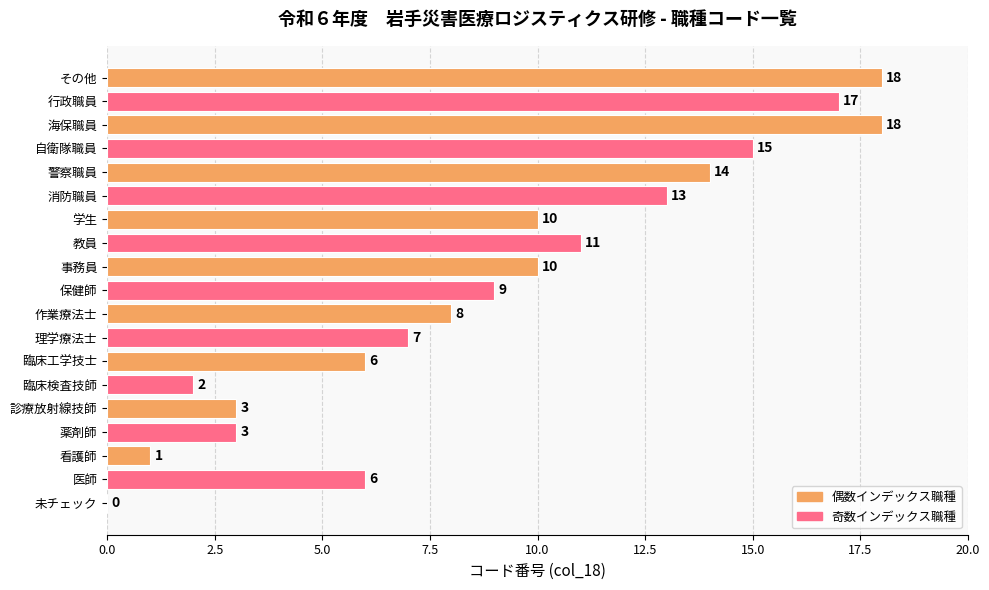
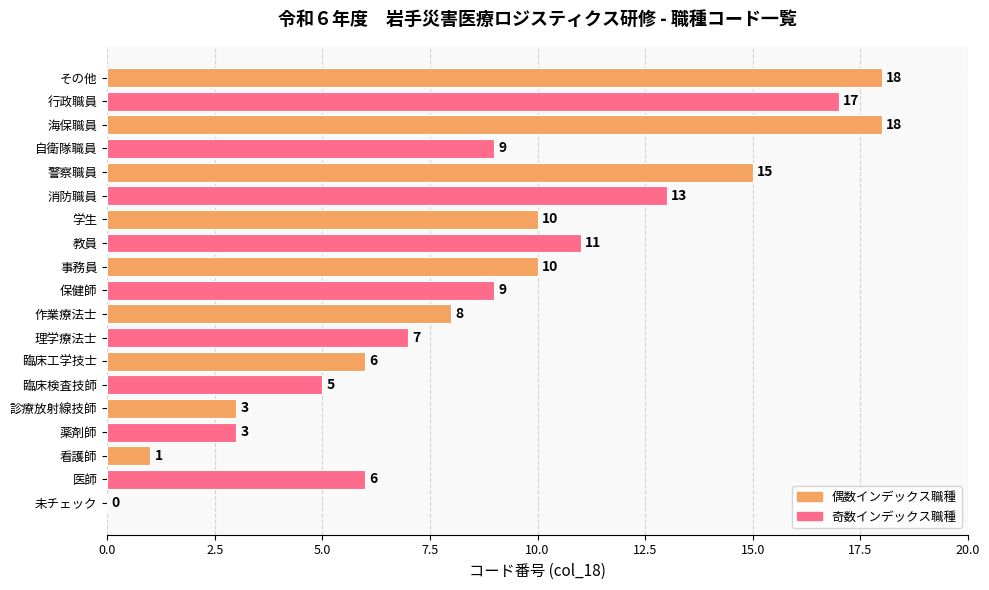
自衛隊職員: 15 -> 9
警察職員: 14 -> 15
臨床検査技師: 2 -> 5
